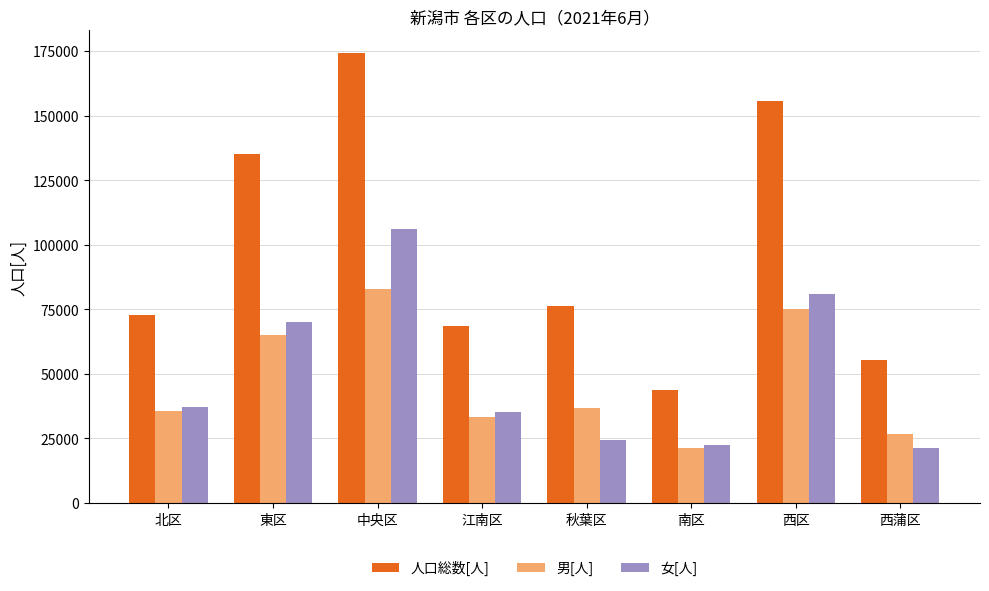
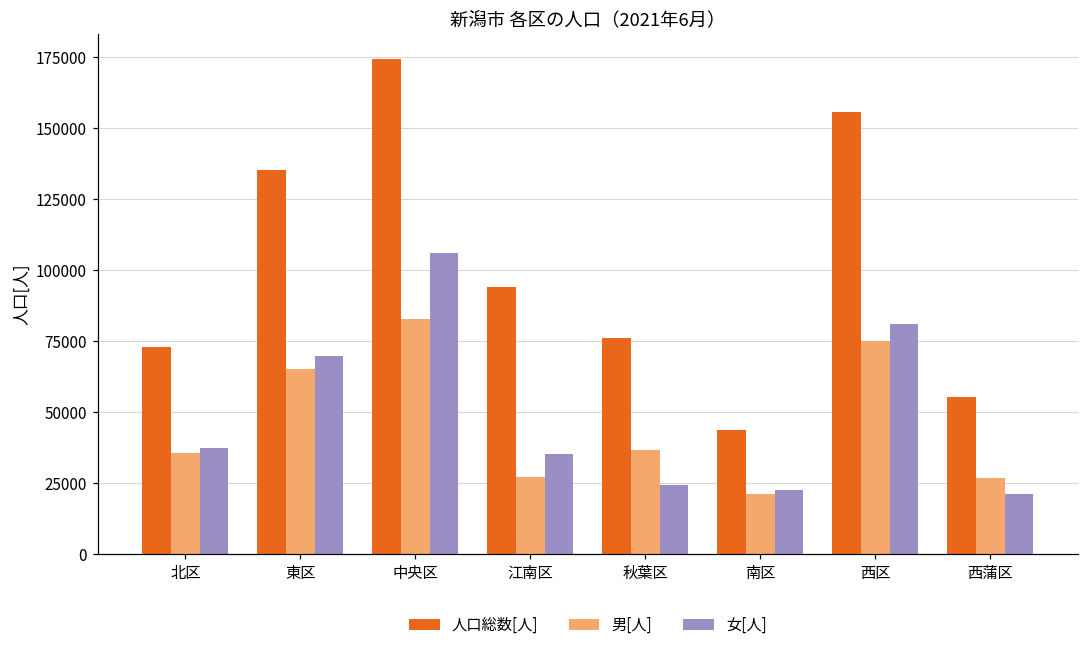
人口総数[人], 江南区: 68000 -> 94000
男[人], 江南区: 33000 -> 27000
